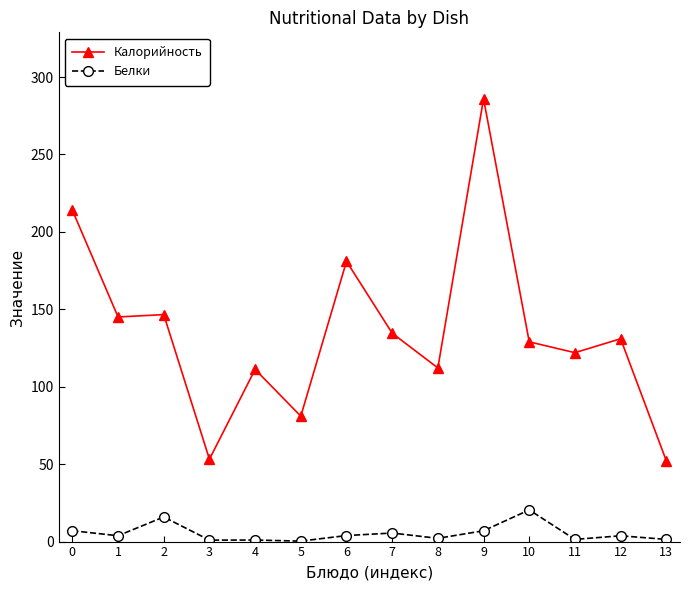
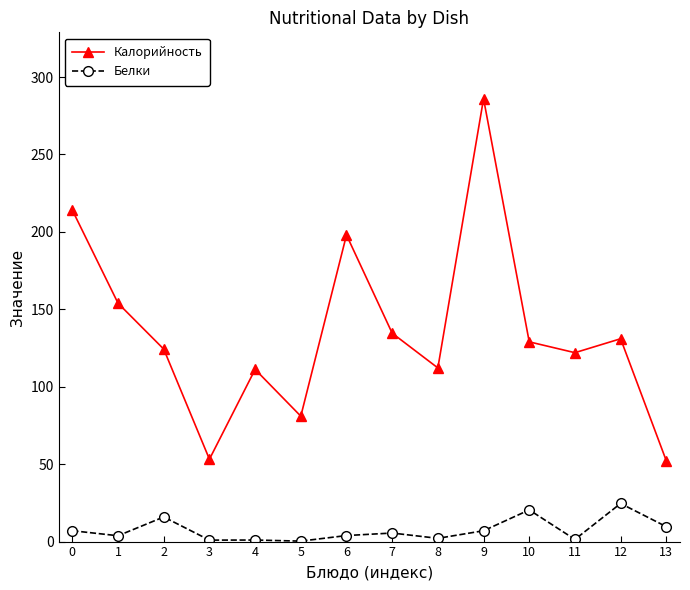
Калорийность, 1: 145 -> 154
Калорийность, 2: 147 -> 124
Калорийность, 6: 181 -> 198
Белки, 12: 4 -> 25
Белки, 13: 1 -> 10
